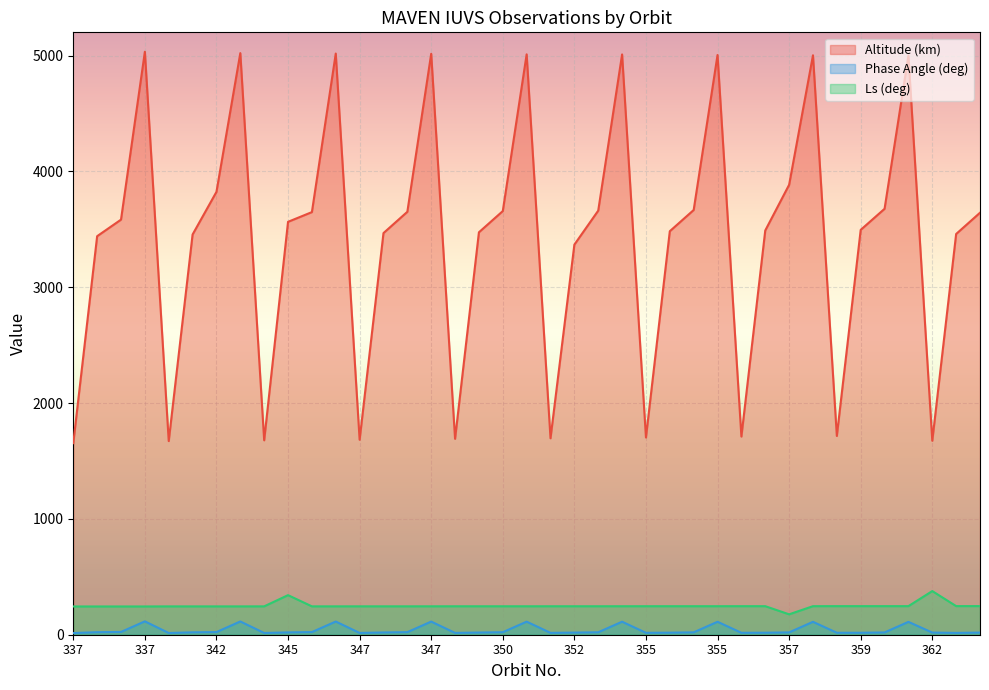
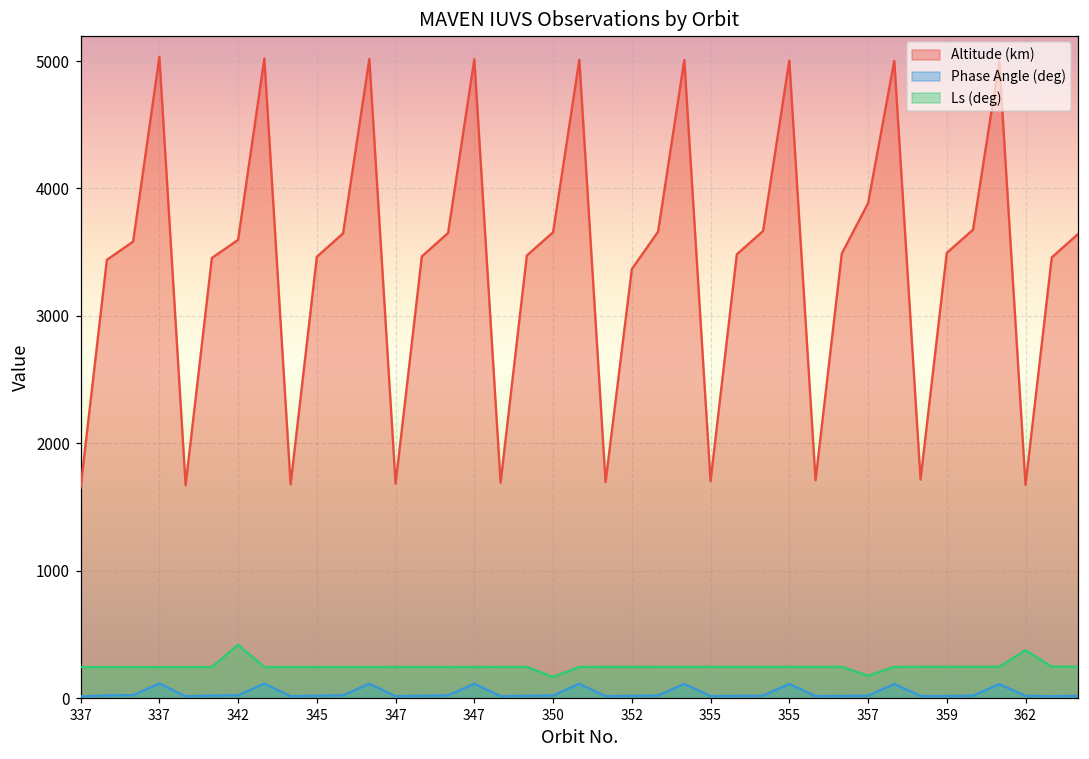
Altitude (km), 342: 3820 -> 3600
Ls (deg), 342: 240 -> 420
Altitude (km), 345: 3560 -> 3460
Ls (deg), 345: 340 -> 240
Ls (deg), 350: 250 -> 170
